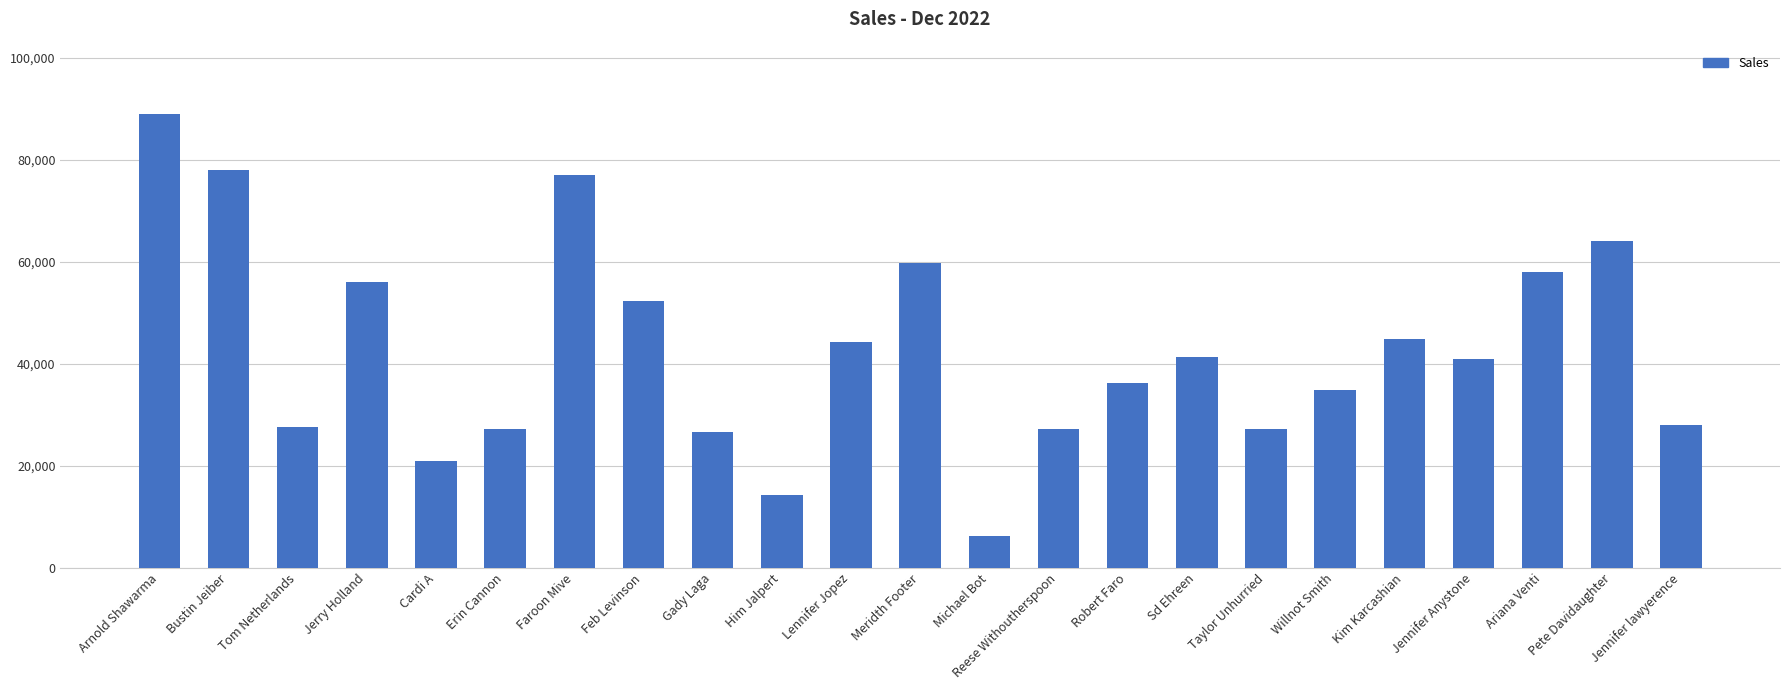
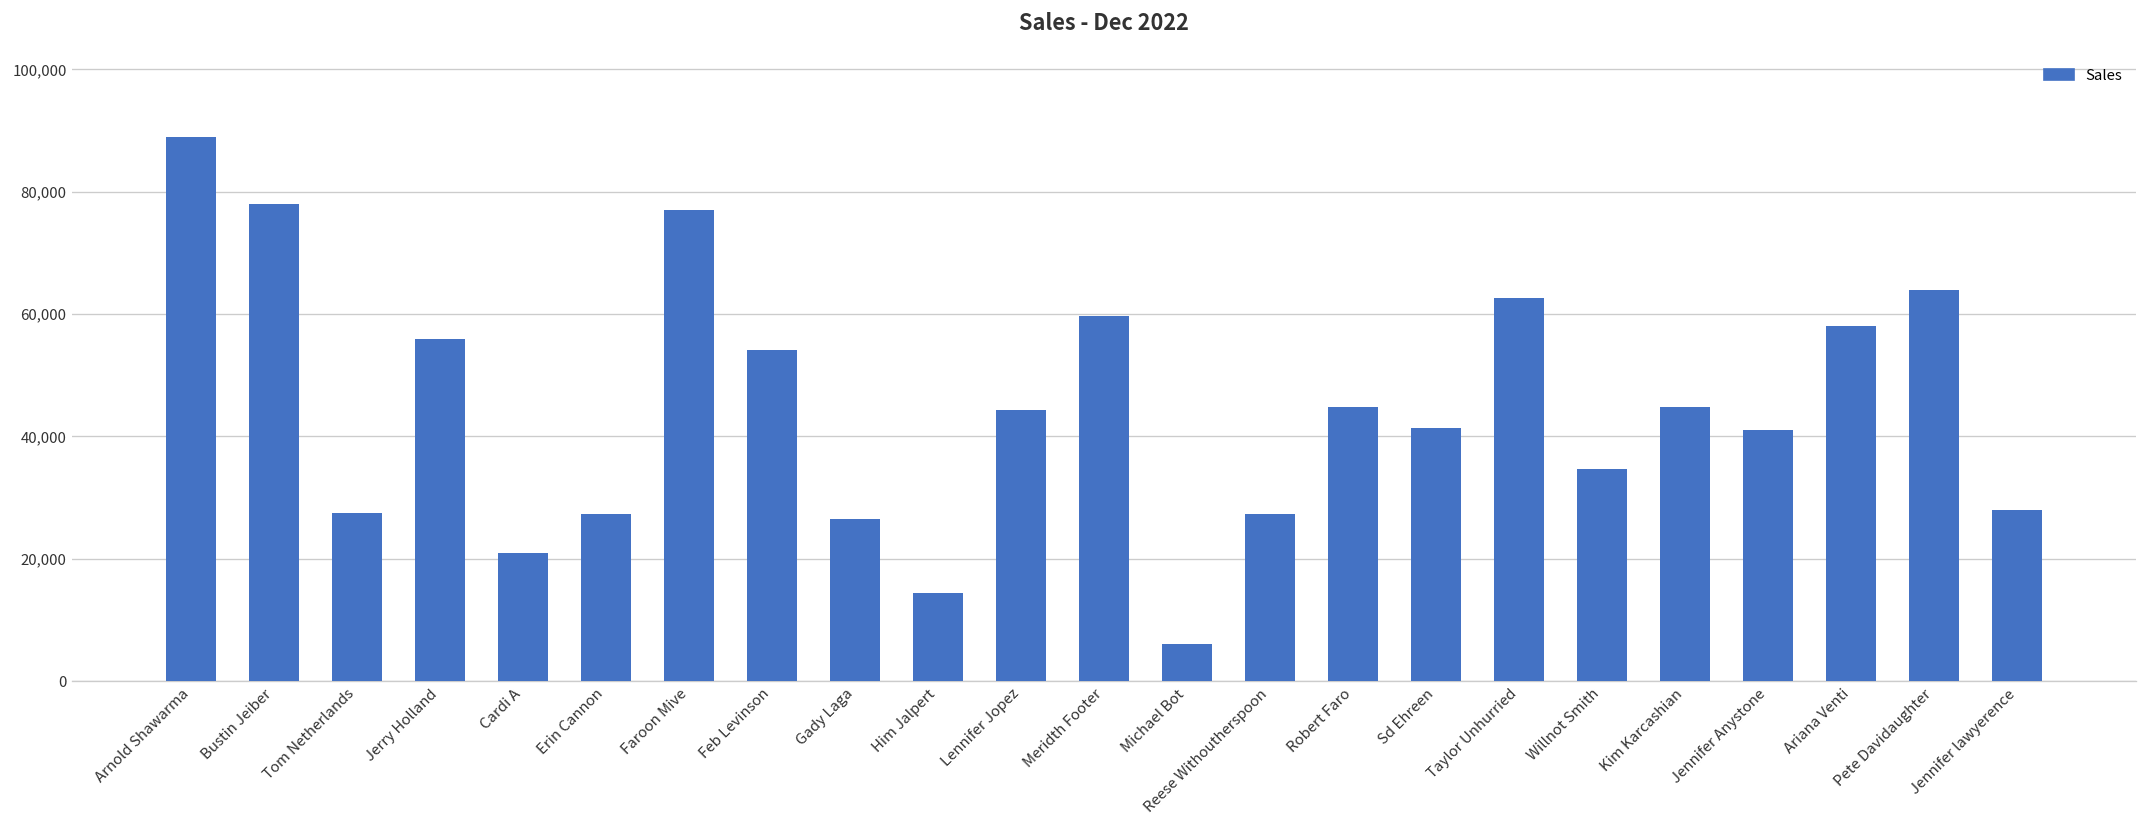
Feb Levinson: 52,000 -> 54,000
Robert Faro: 36,000 -> 45,000
Taylor Unhurried: 27,000 -> 63,000
